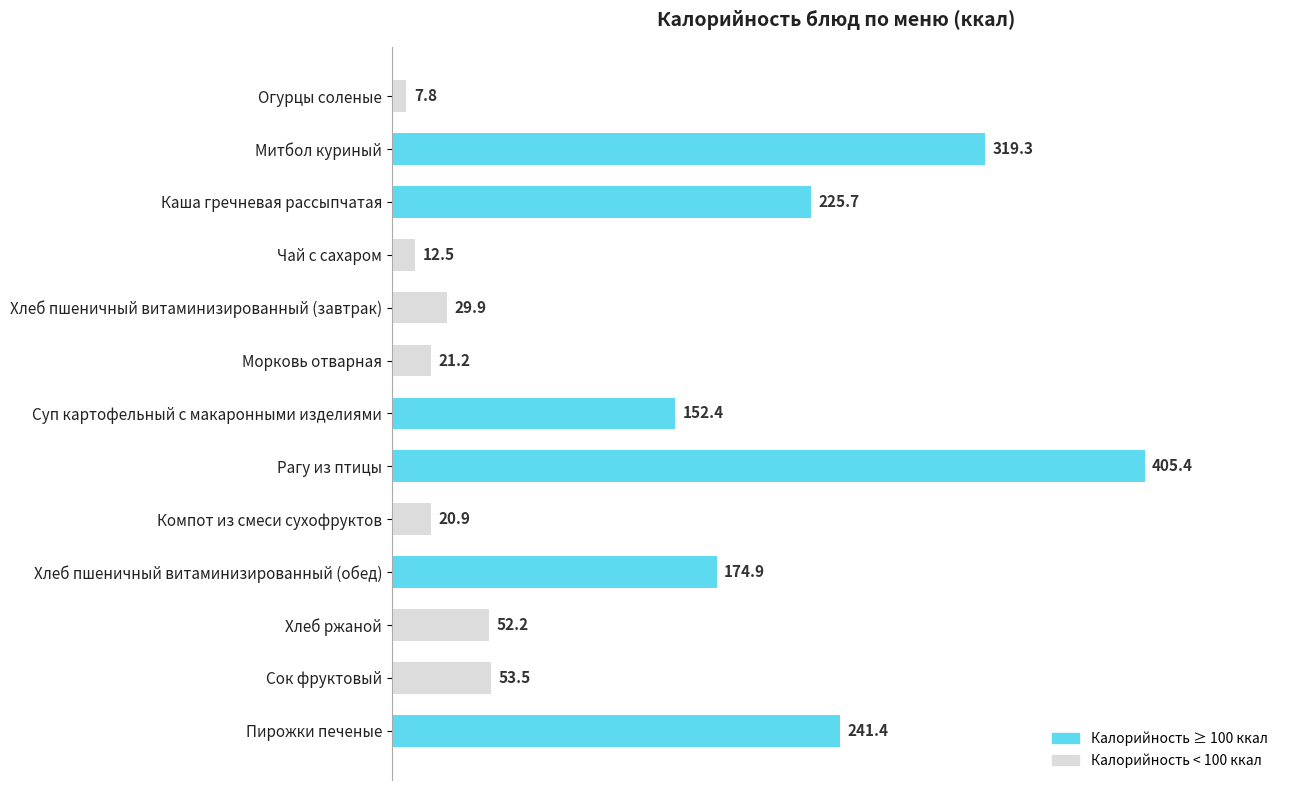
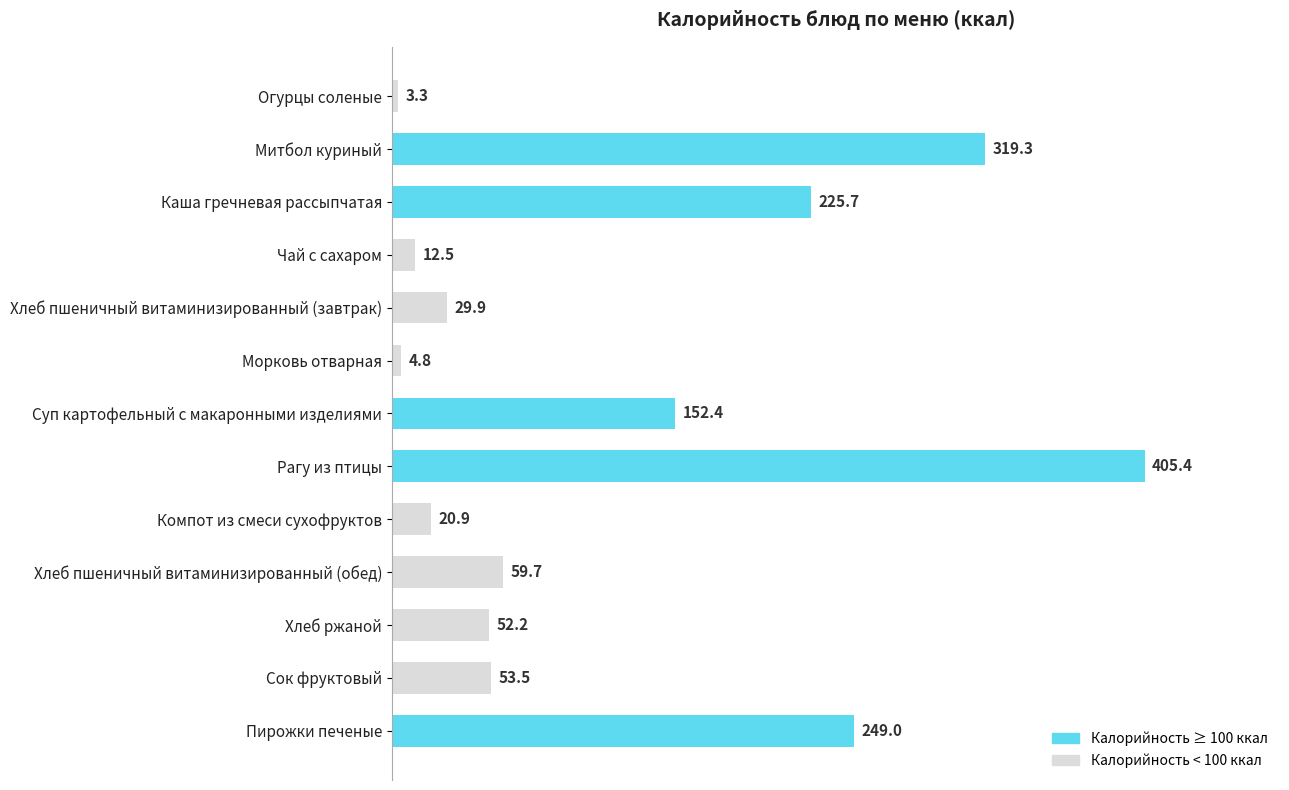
Огурцы соленые: 7.8 -> 3.3
Морковь отварная: 21.2 -> 4.8
Хлеб пшеничный витаминизированный (обед): 174.9 -> 59.7
Пирожки печеные: 241.4 -> 249.0
